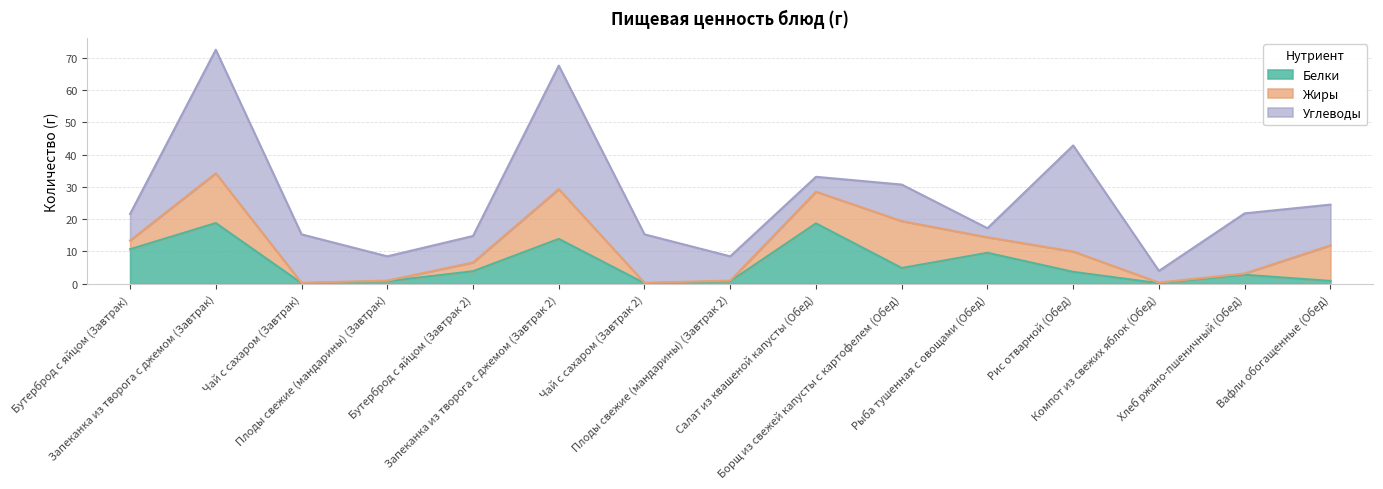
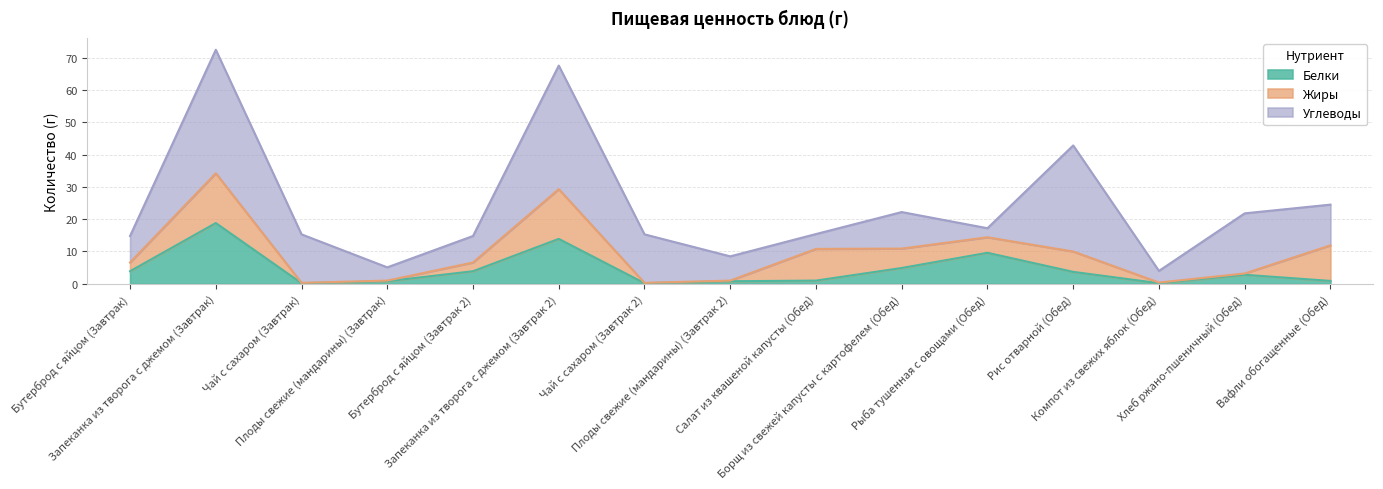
Белки, Бутерброд с яйцом (Завтрак): 11 -> 4
Углеводы, Плоды свежие (мандарины) (Завтрак): 8 -> 4
Белки, Салат из квашеной капусты (Обед): 19 -> 1
Жиры, Борщ из свежей капусты с картофелем (Обед): 14 -> 6
